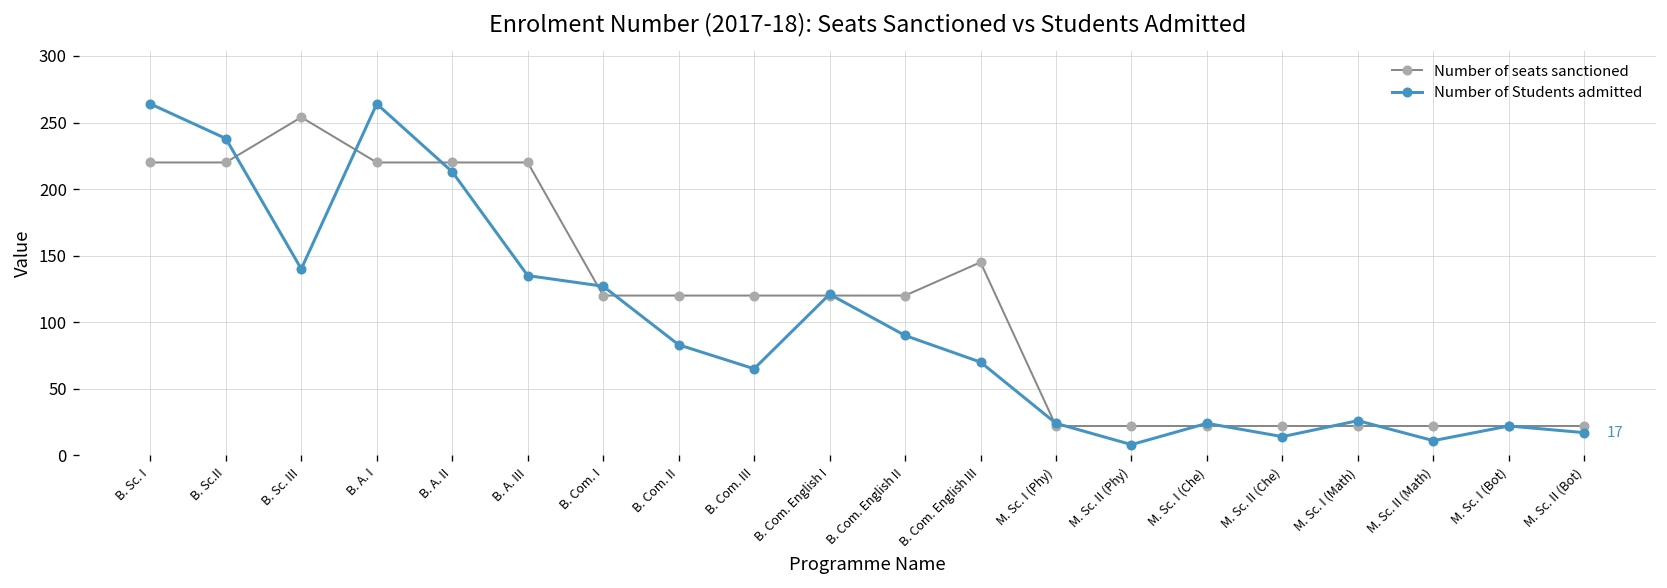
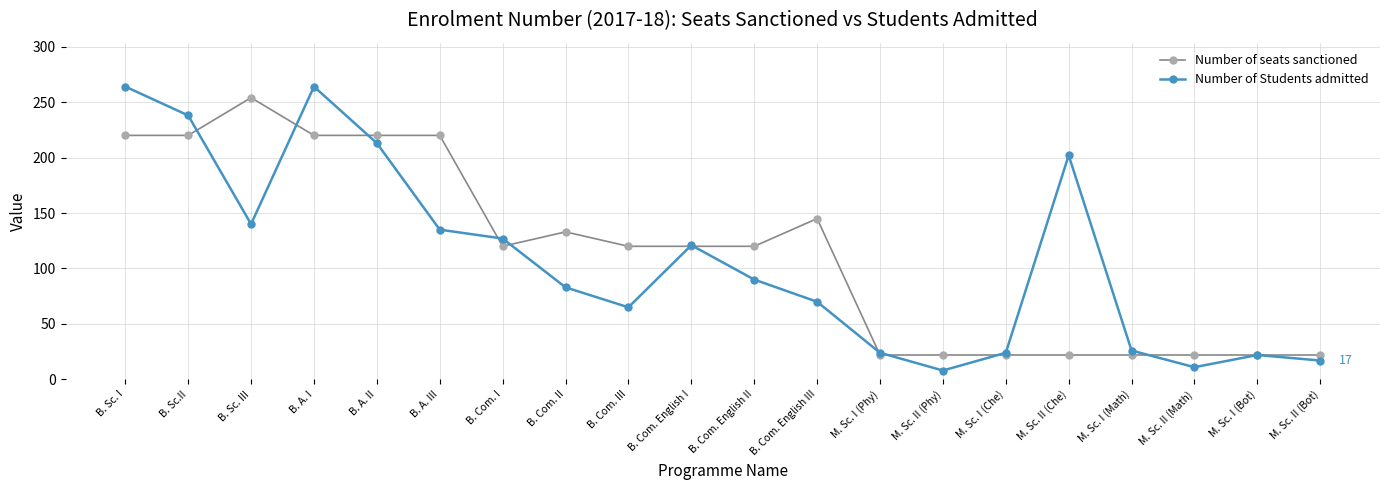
Number of seats sanctioned, B. Com. II: 120 -> 133
Number of Students admitted, M. Sc. II (Che): 14 -> 202
